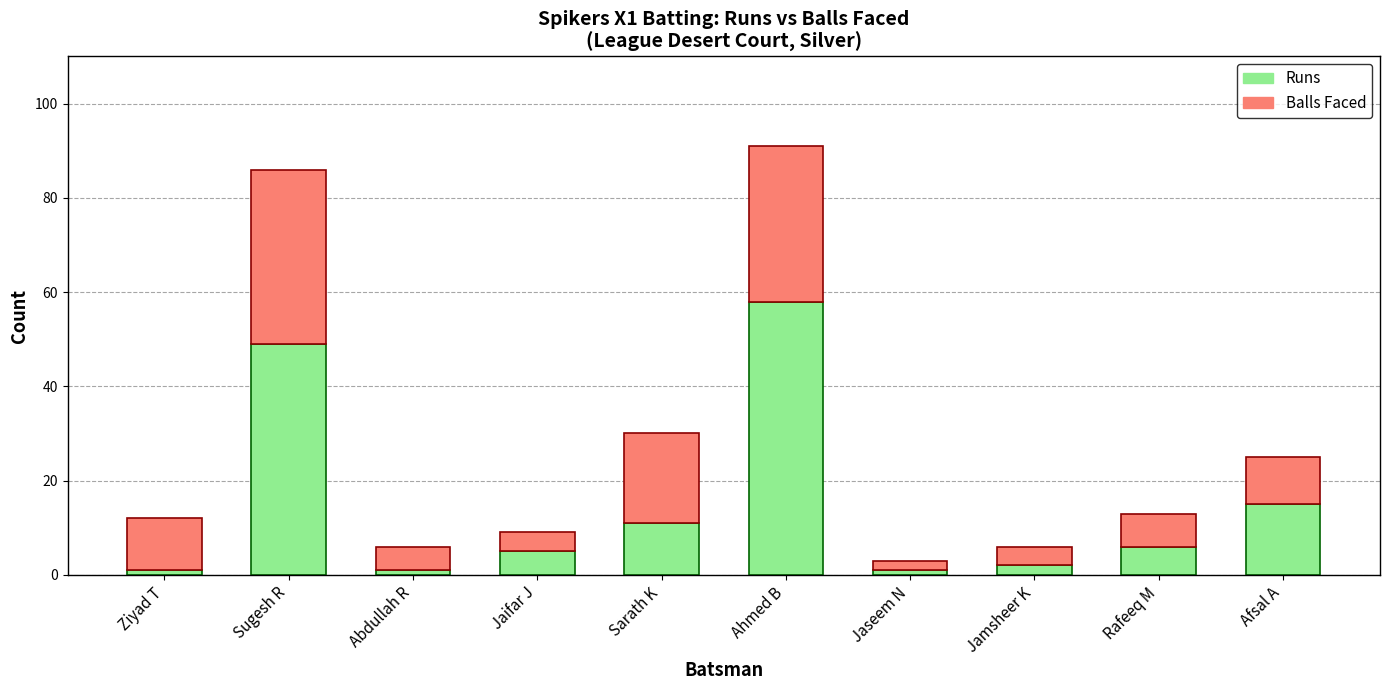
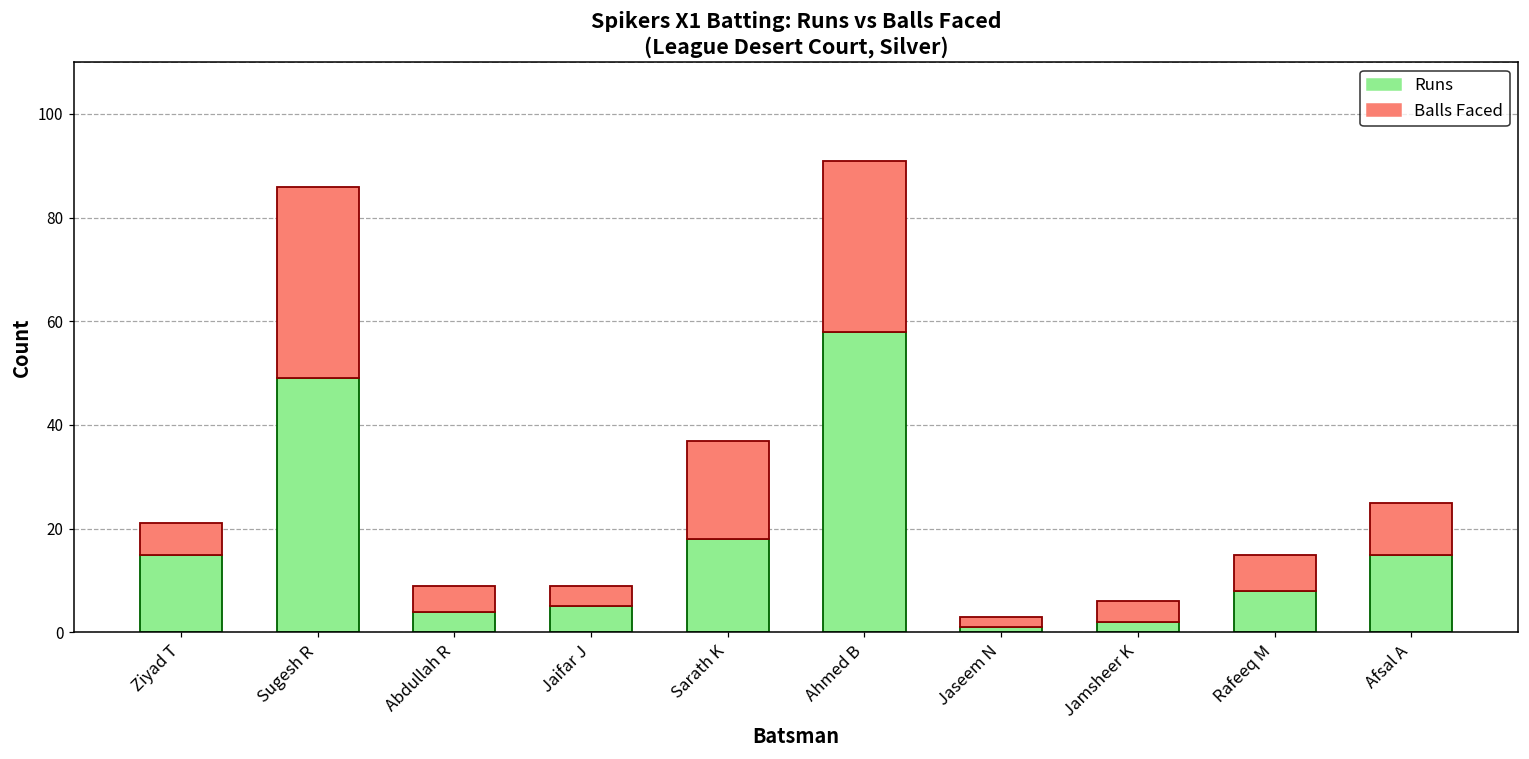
Runs, Ziyad T: 1 -> 15
Balls Faced, Ziyad T: 11 -> 6
Runs, Abdullah R: 1 -> 4
Runs, Sarath K: 11 -> 18
Runs, Rafeeq M: 6 -> 8
